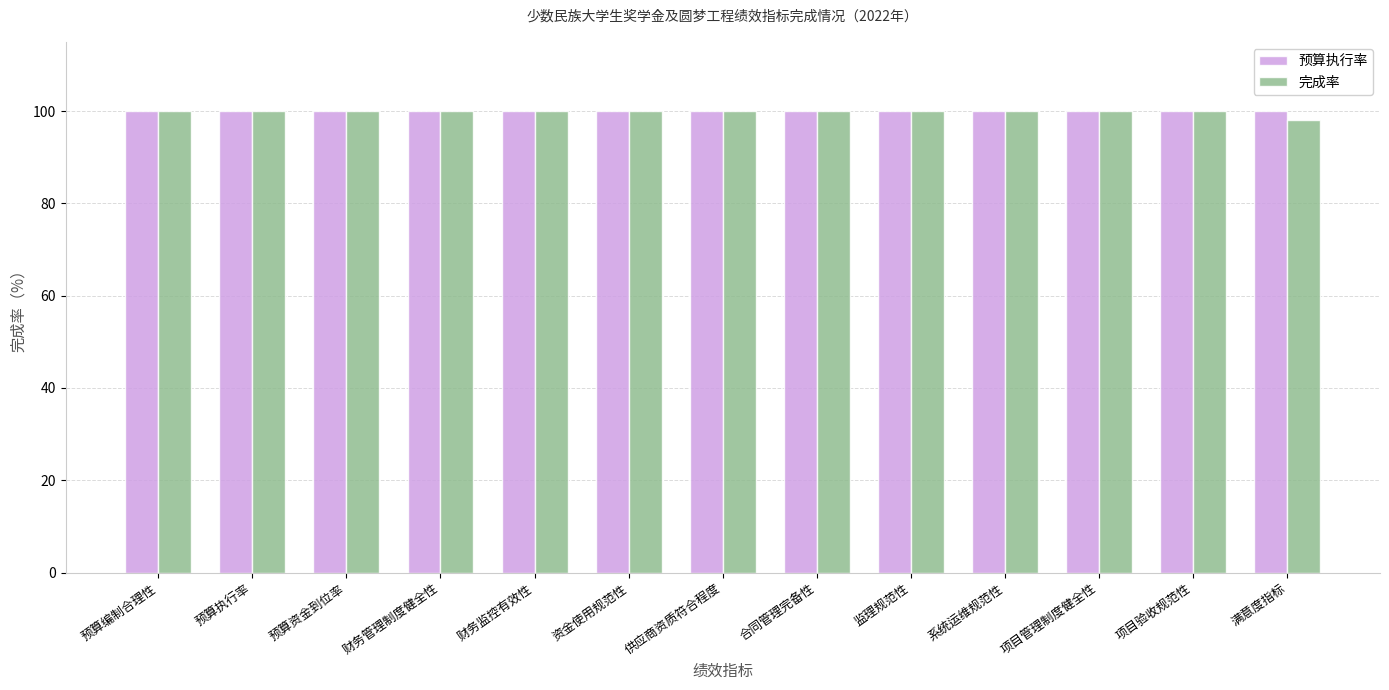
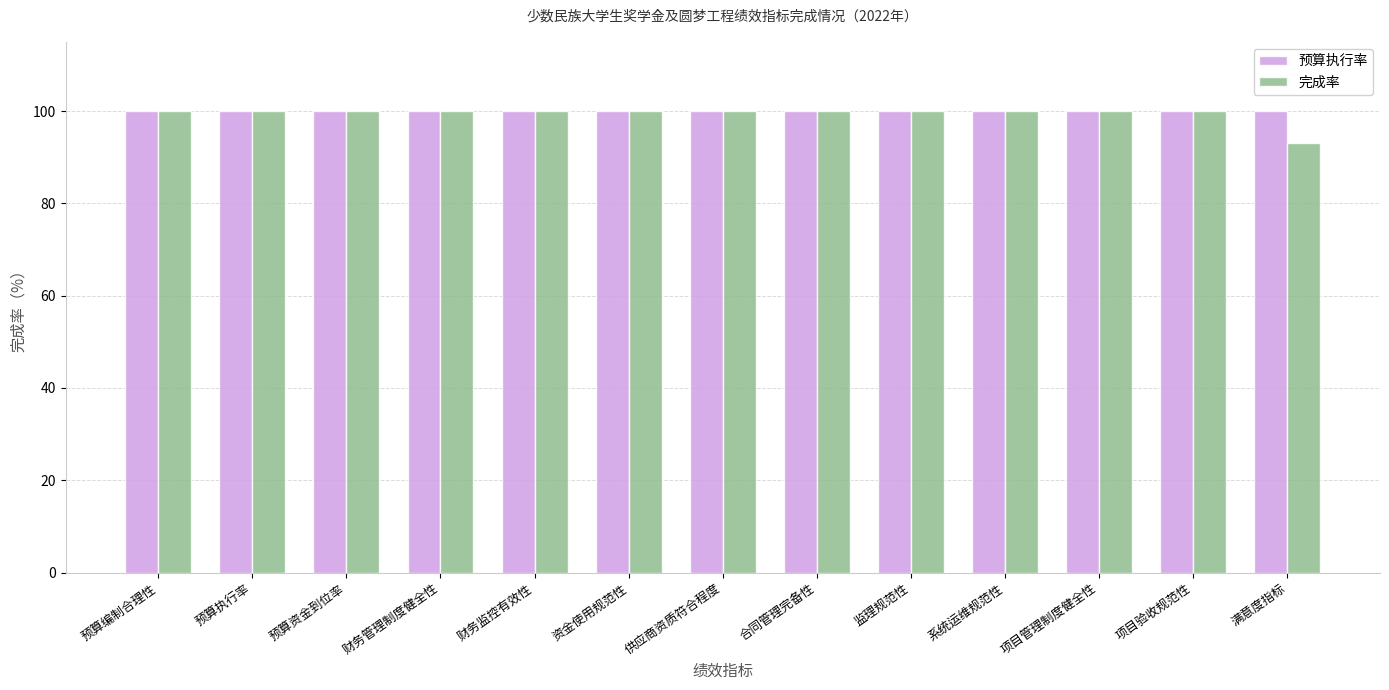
完成率, 满意度指标: 98 -> 93
